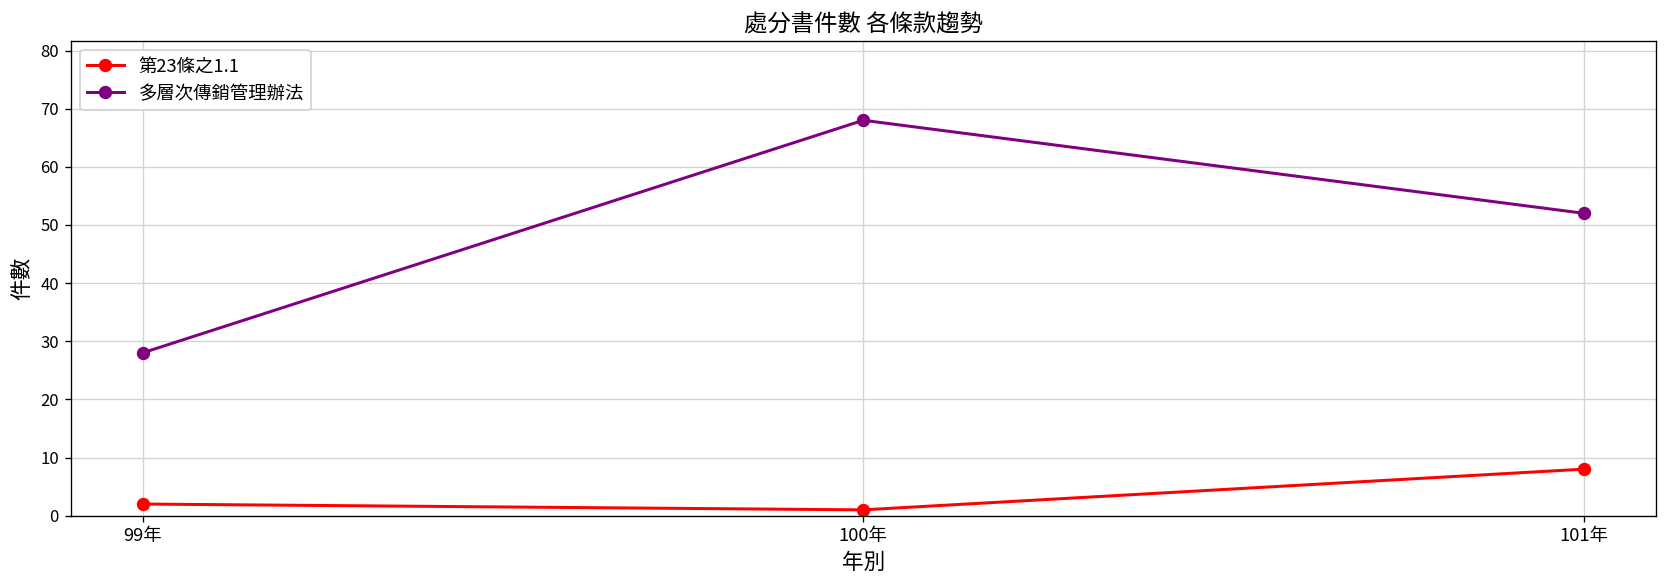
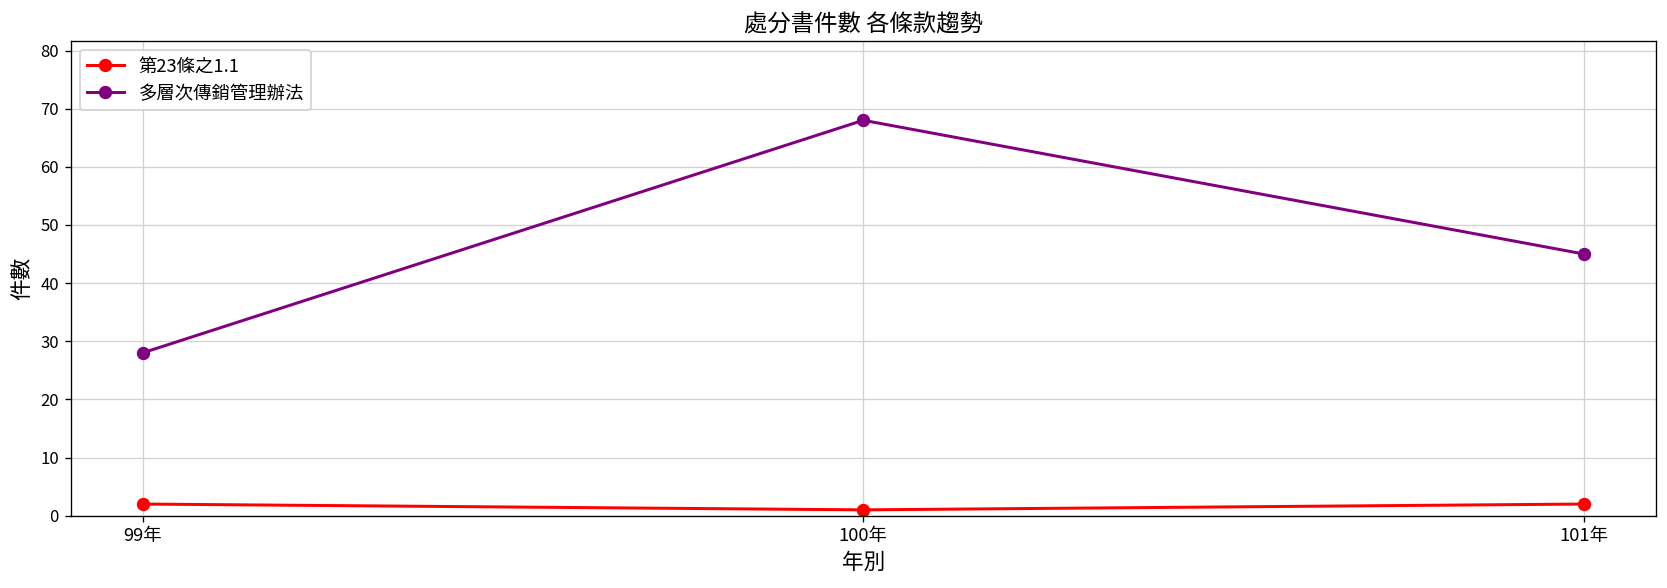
第23條之1.1, 101年: 8 -> 2
多層次傳銷管理辦法, 101年: 52 -> 45
